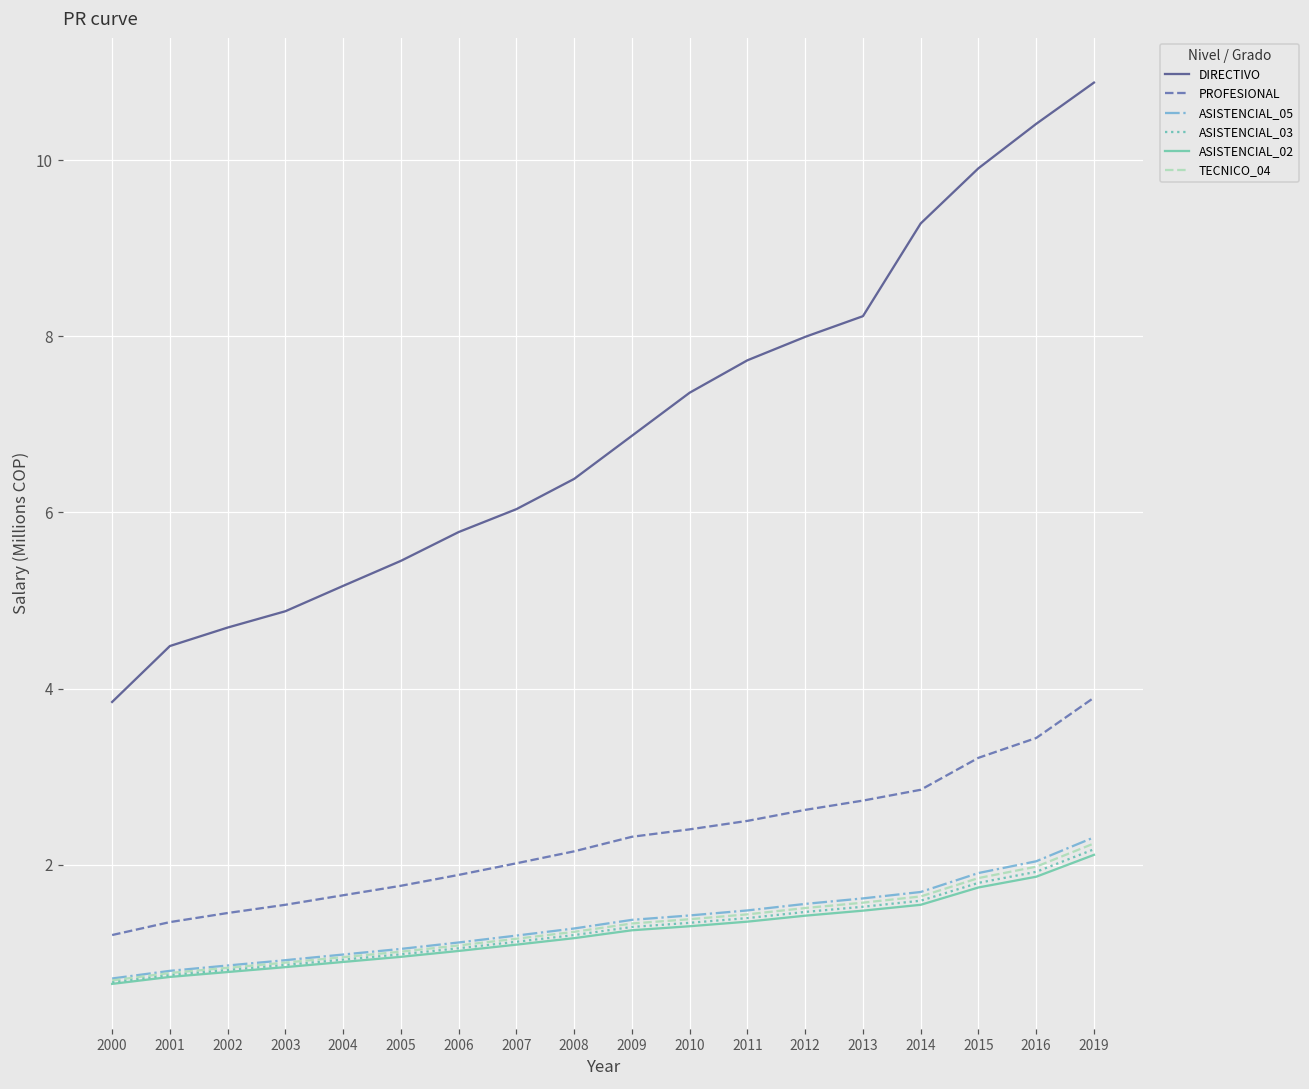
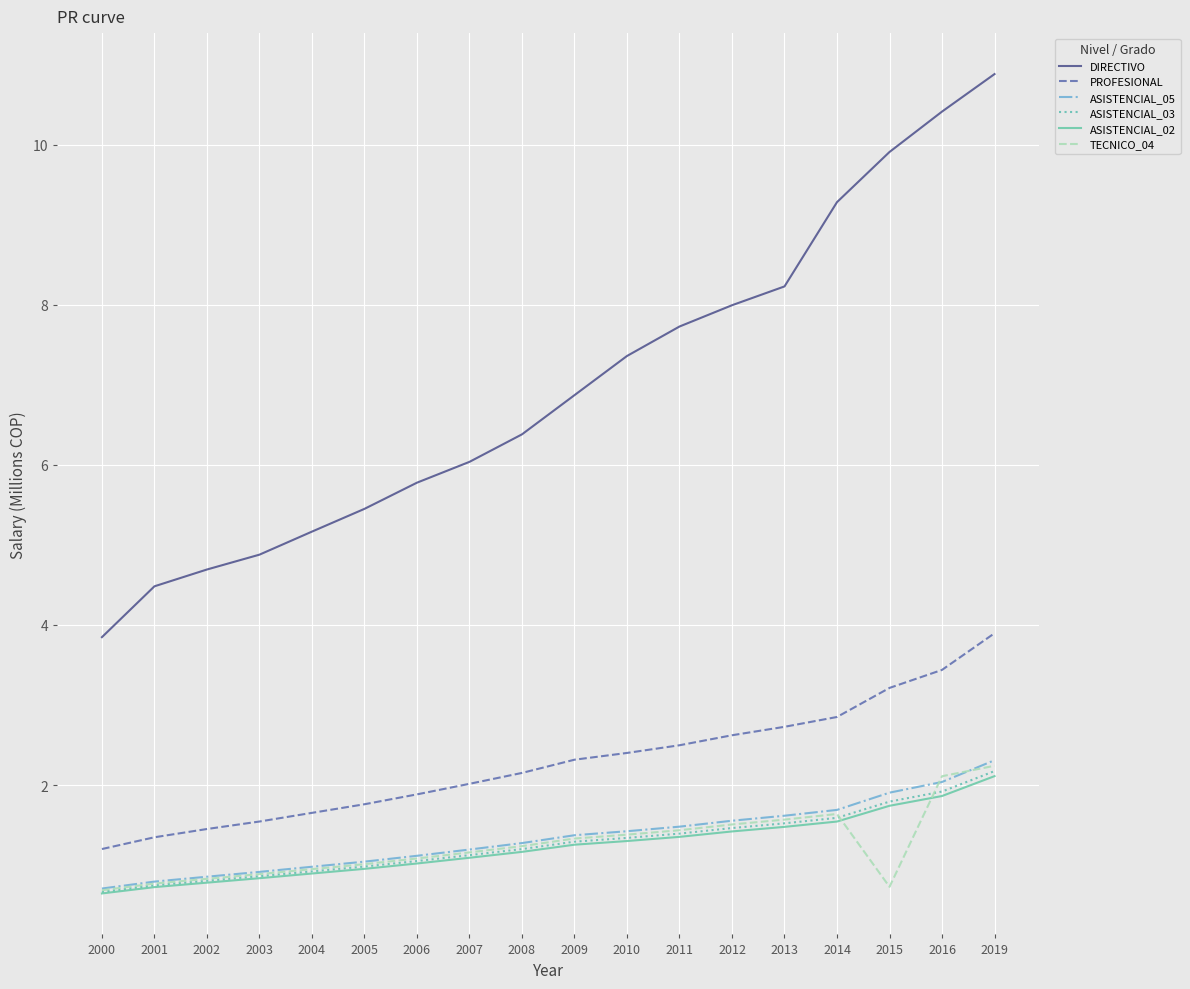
TECNICO_04, 2015: 1.8 -> 0.7
TECNICO_04, 2016: 2.0 -> 2.1
